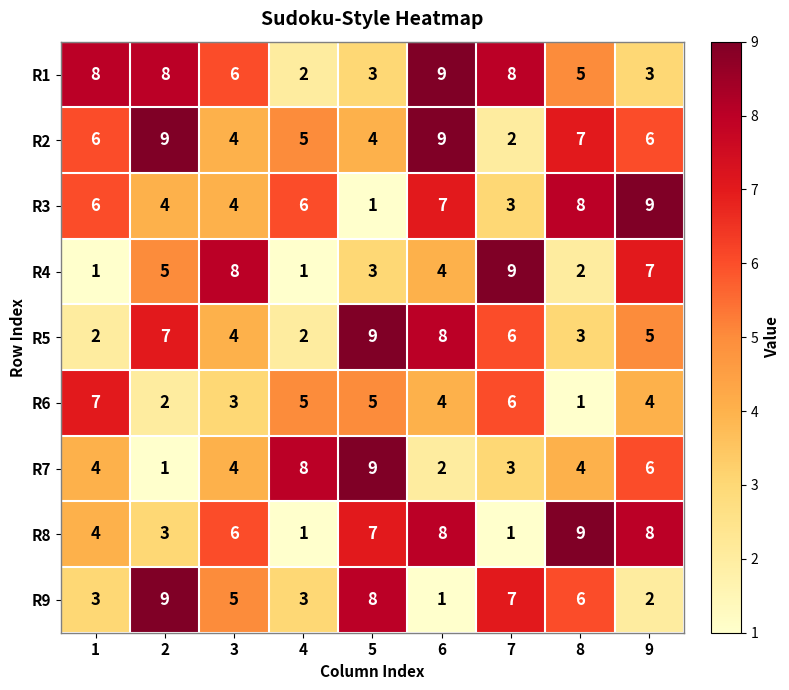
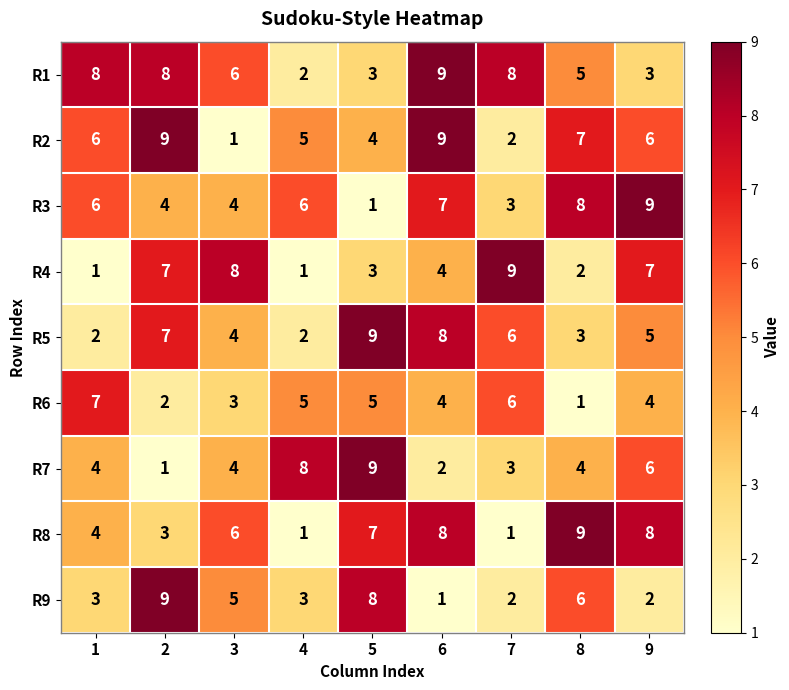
R2, 3: 4 -> 1
R4, 2: 5 -> 7
R9, 7: 7 -> 2
